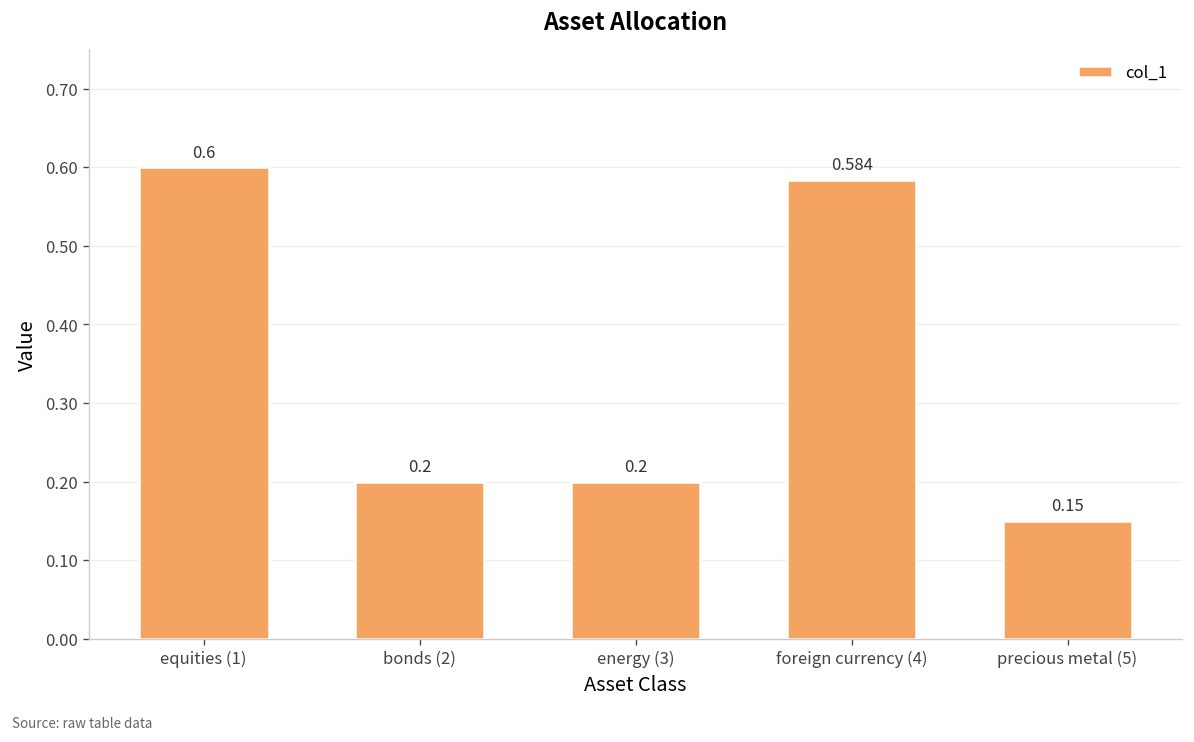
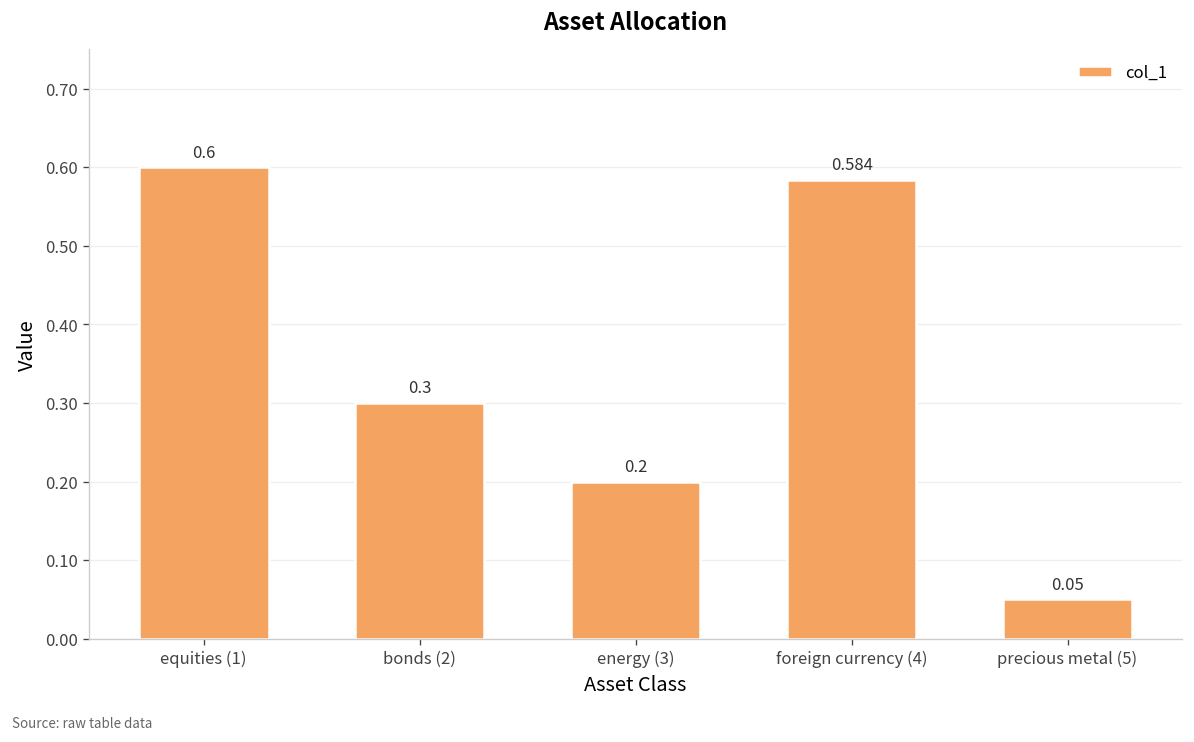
bonds (2): 0.2 -> 0.3
precious metal (5): 0.15 -> 0.05
